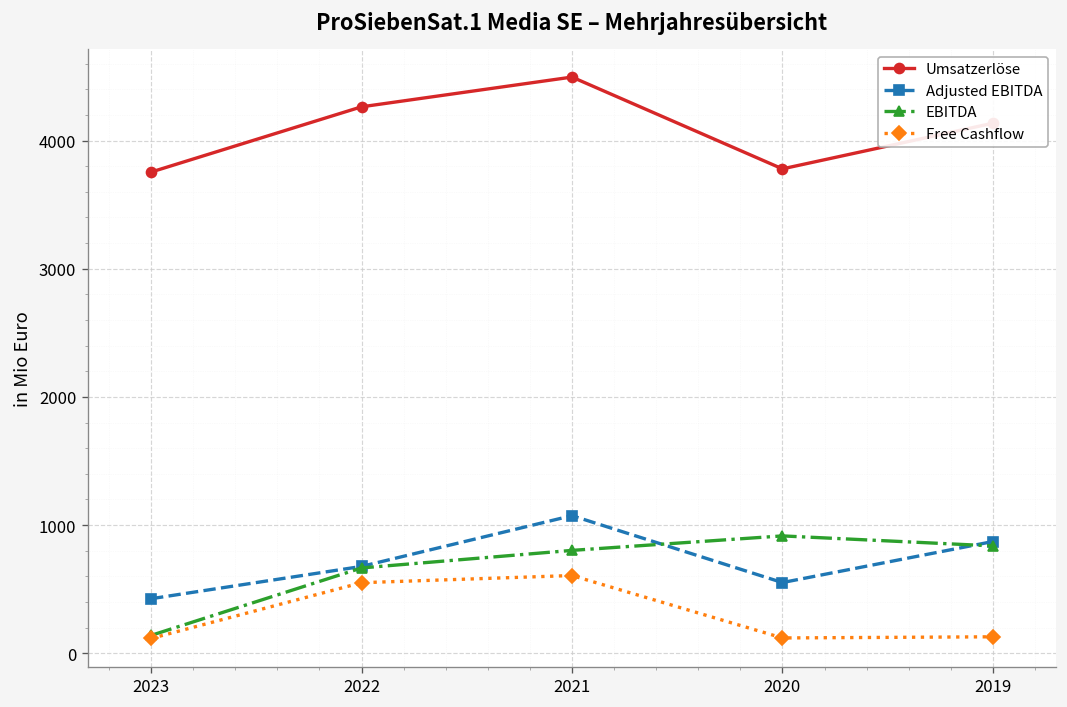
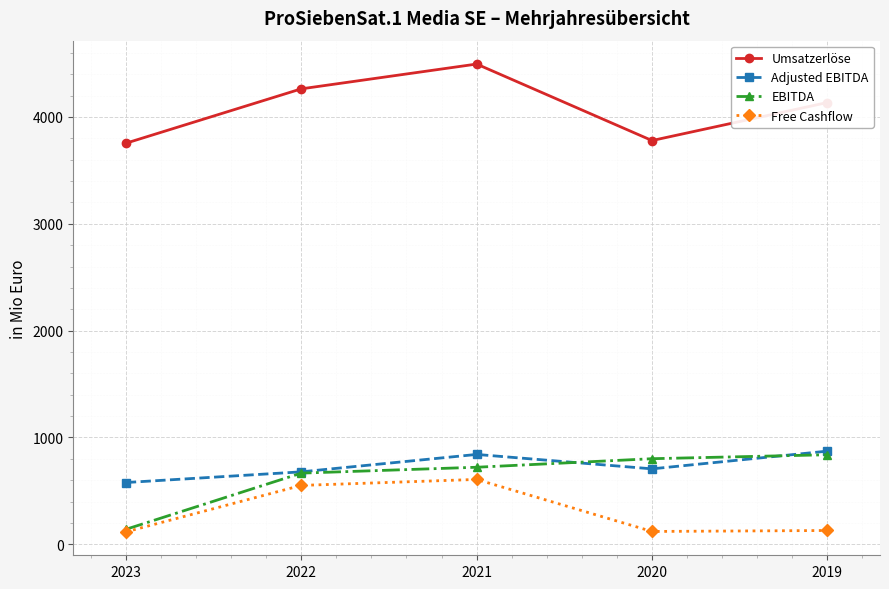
Adjusted EBITDA, 2023: 430 -> 580
Adjusted EBITDA, 2021: 1070 -> 840
EBITDA, 2021: 800 -> 720
Adjusted EBITDA, 2020: 550 -> 710
EBITDA, 2020: 920 -> 800
